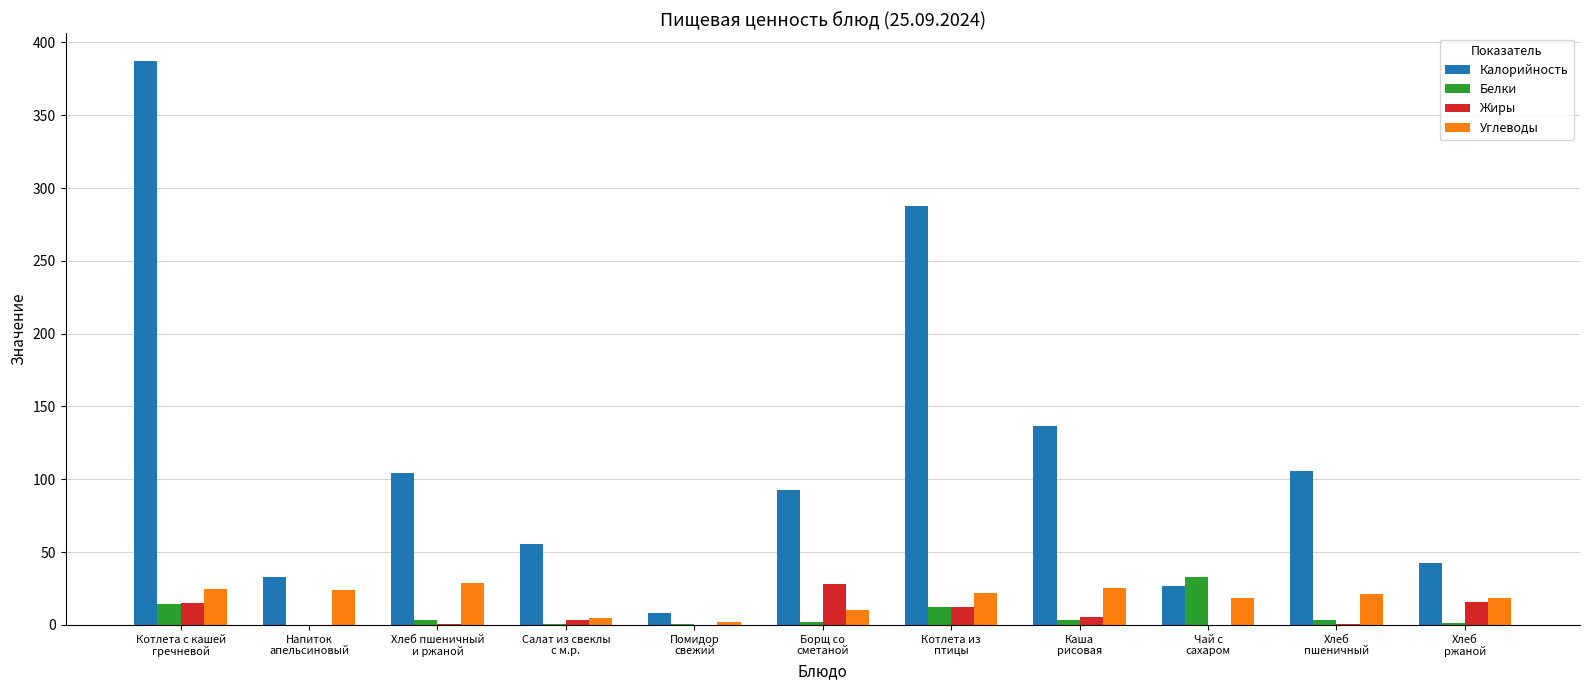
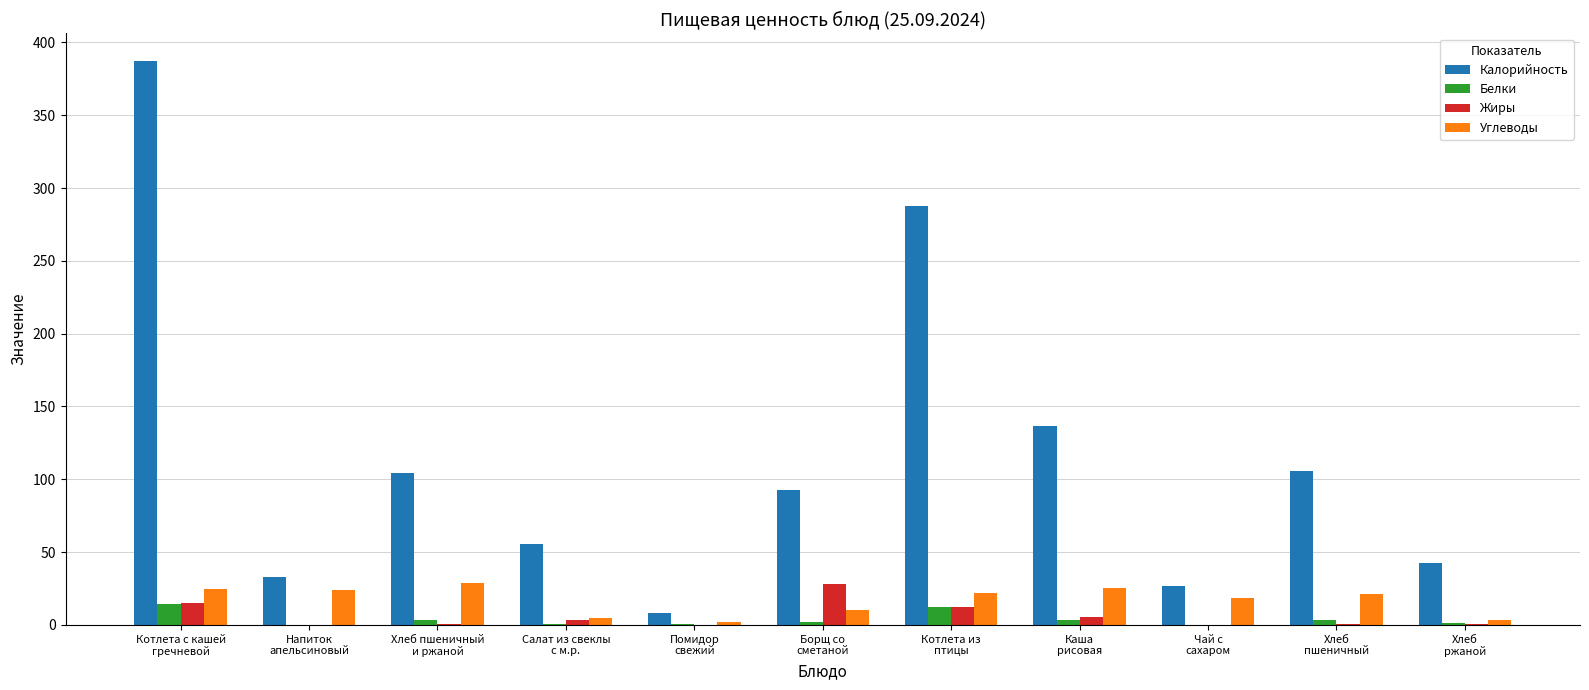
Белки, Чай с сахаром: 33 -> 0
Жиры, Хлеб ржаной: 16 -> 0
Углеводы, Хлеб ржаной: 19 -> 3
